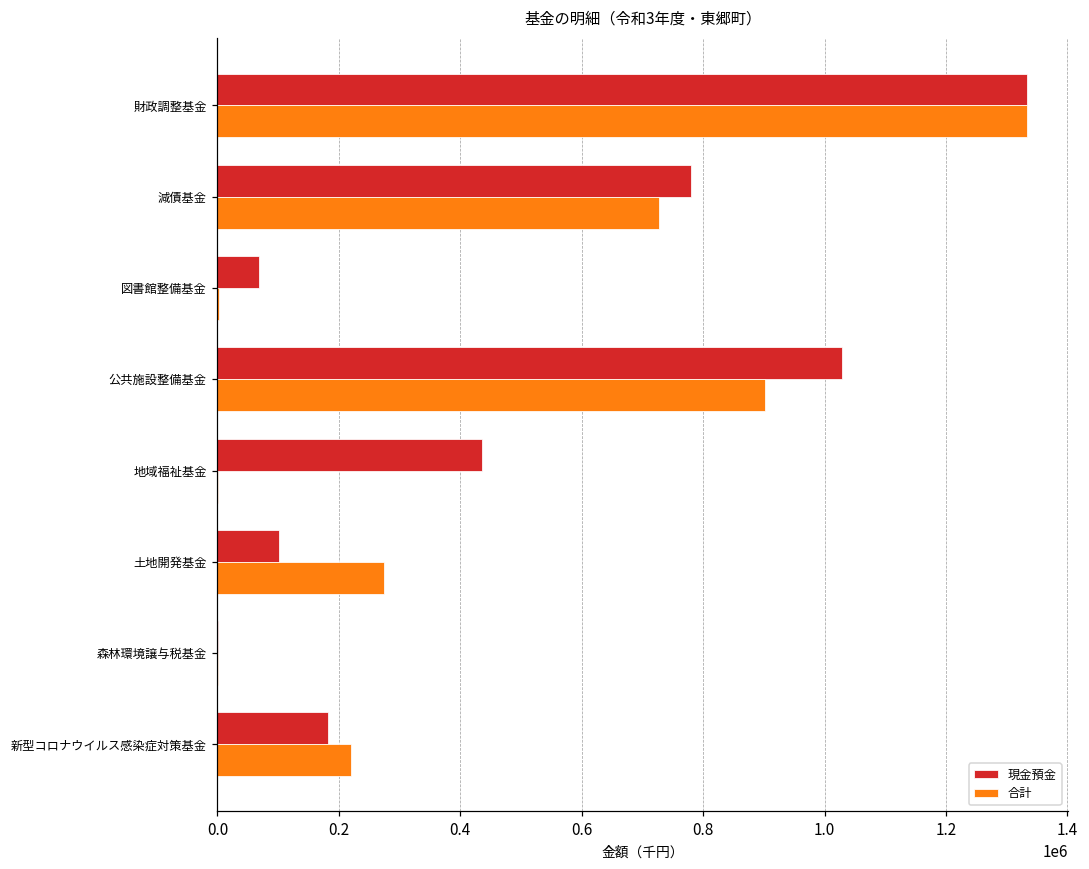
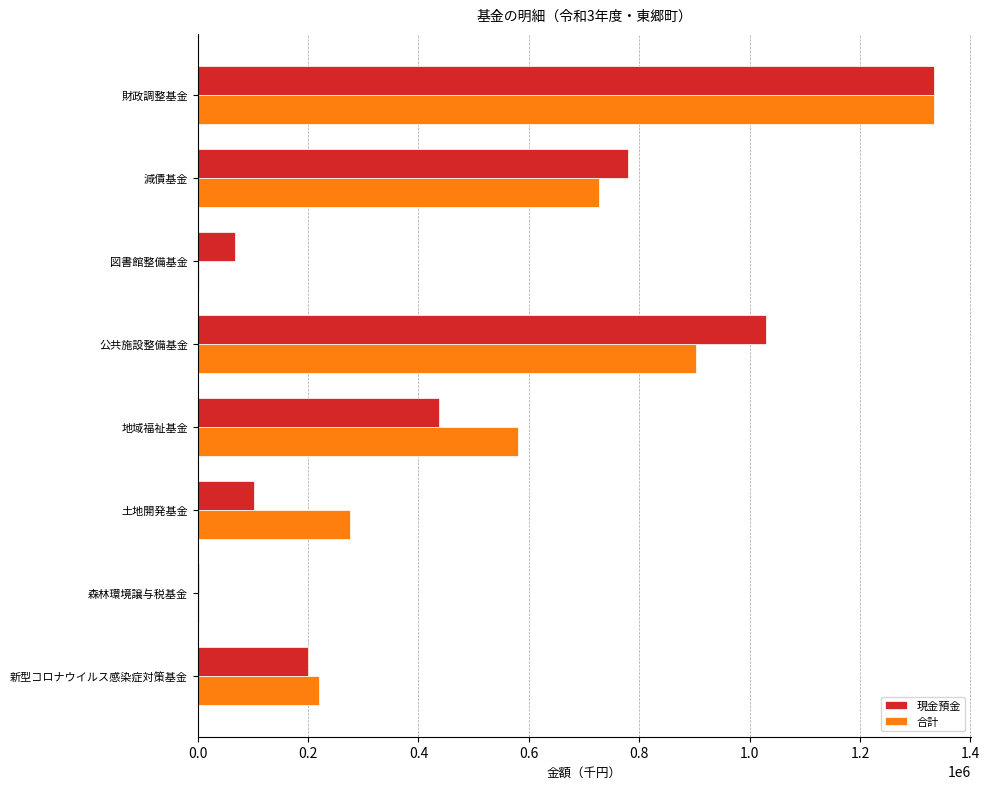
合計, 地域福祉基金: 0 -> 580000
現金預金, 新型コロナウイルス感染症対策基金: 180000 -> 200000
